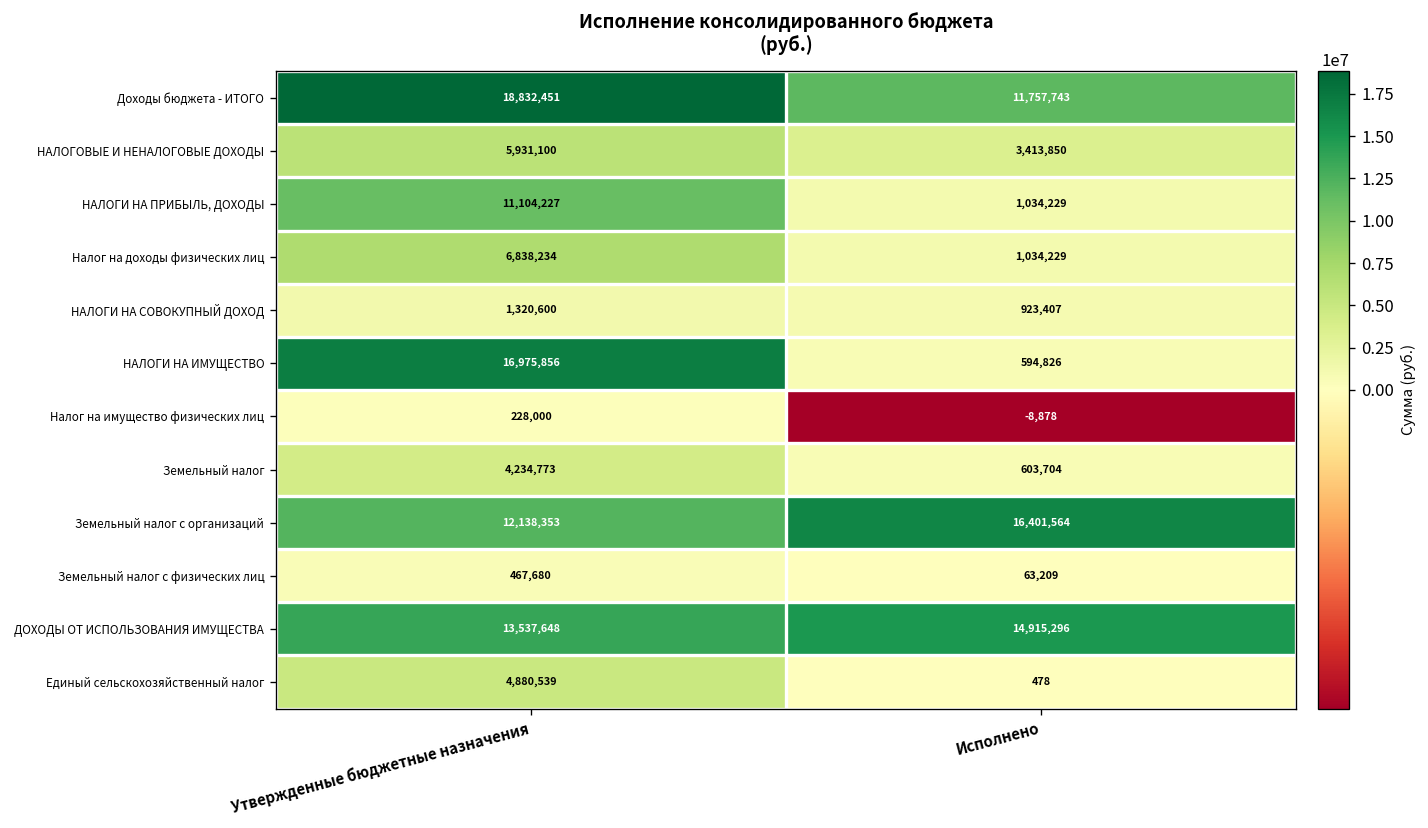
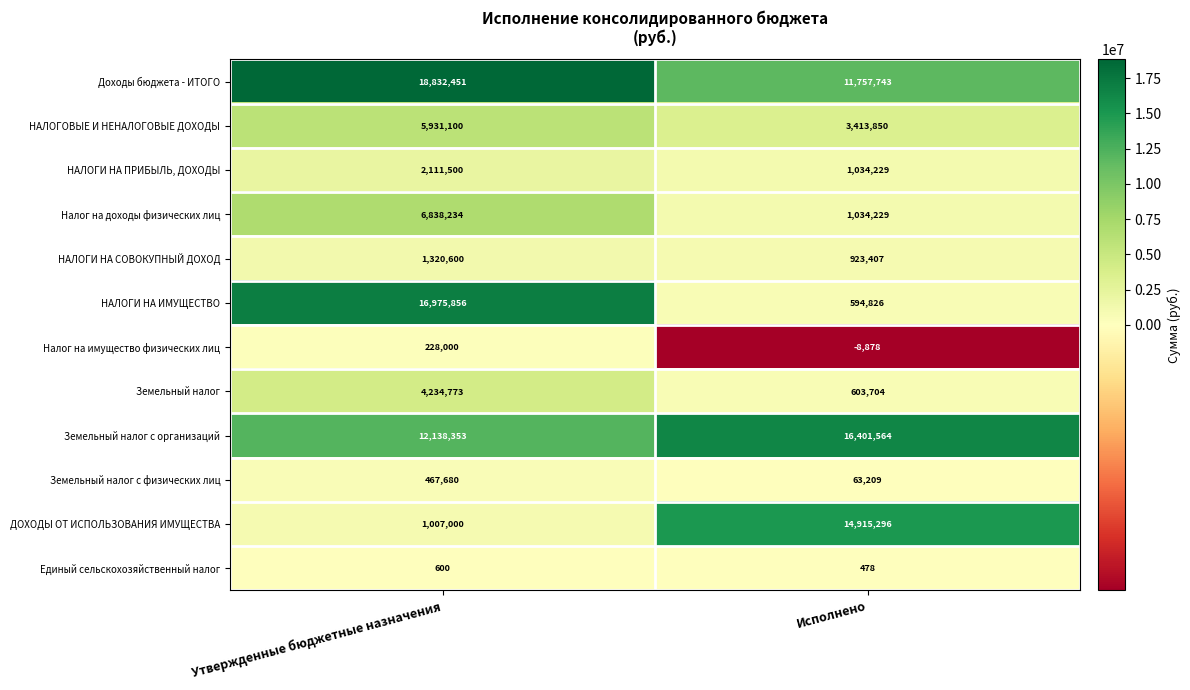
НАЛОГИ НА ПРИБЫЛЬ, ДОХОДЫ, Утвержденные бюджетные назначения: 11,104,227 -> 2,111,500
ДОХОДЫ ОТ ИСПОЛЬЗОВАНИЯ ИМУЩЕСТВА, Утвержденные бюджетные назначения: 13,537,648 -> 1,007,000
Единый сельскохозяйственный налог, Утвержденные бюджетные назначения: 4,880,539 -> 600
